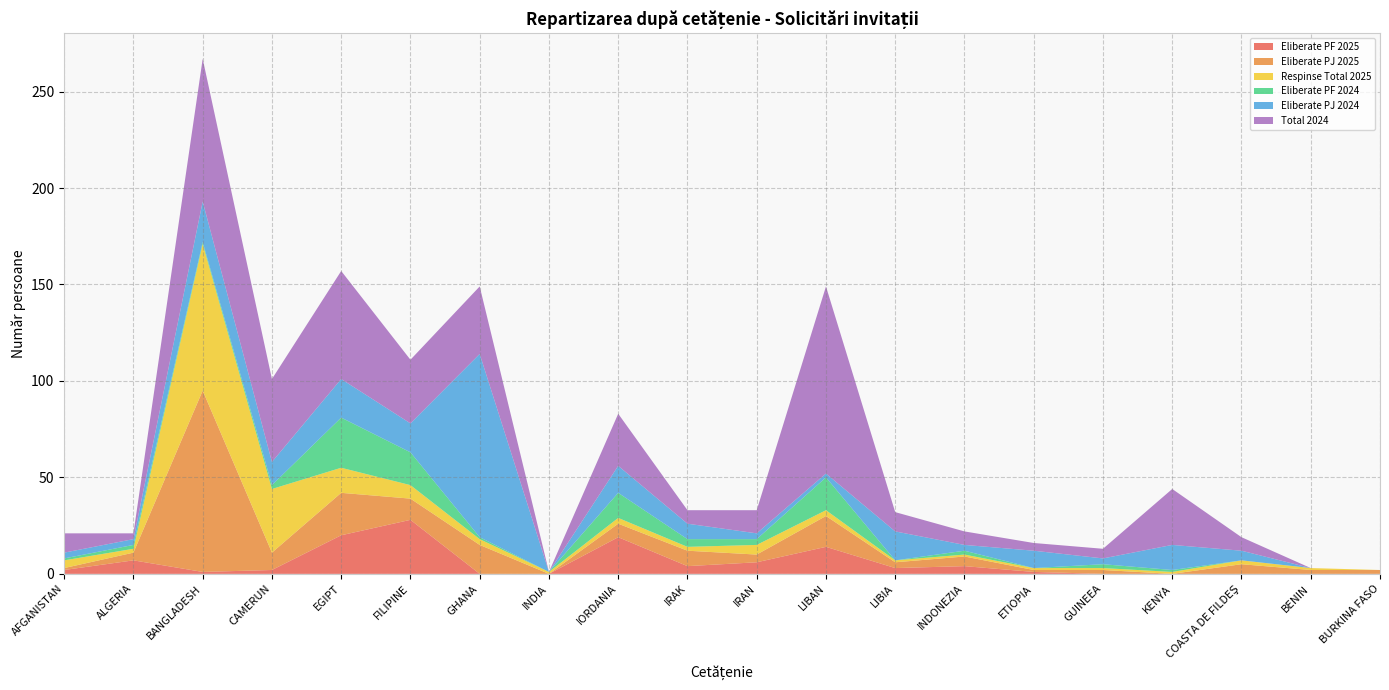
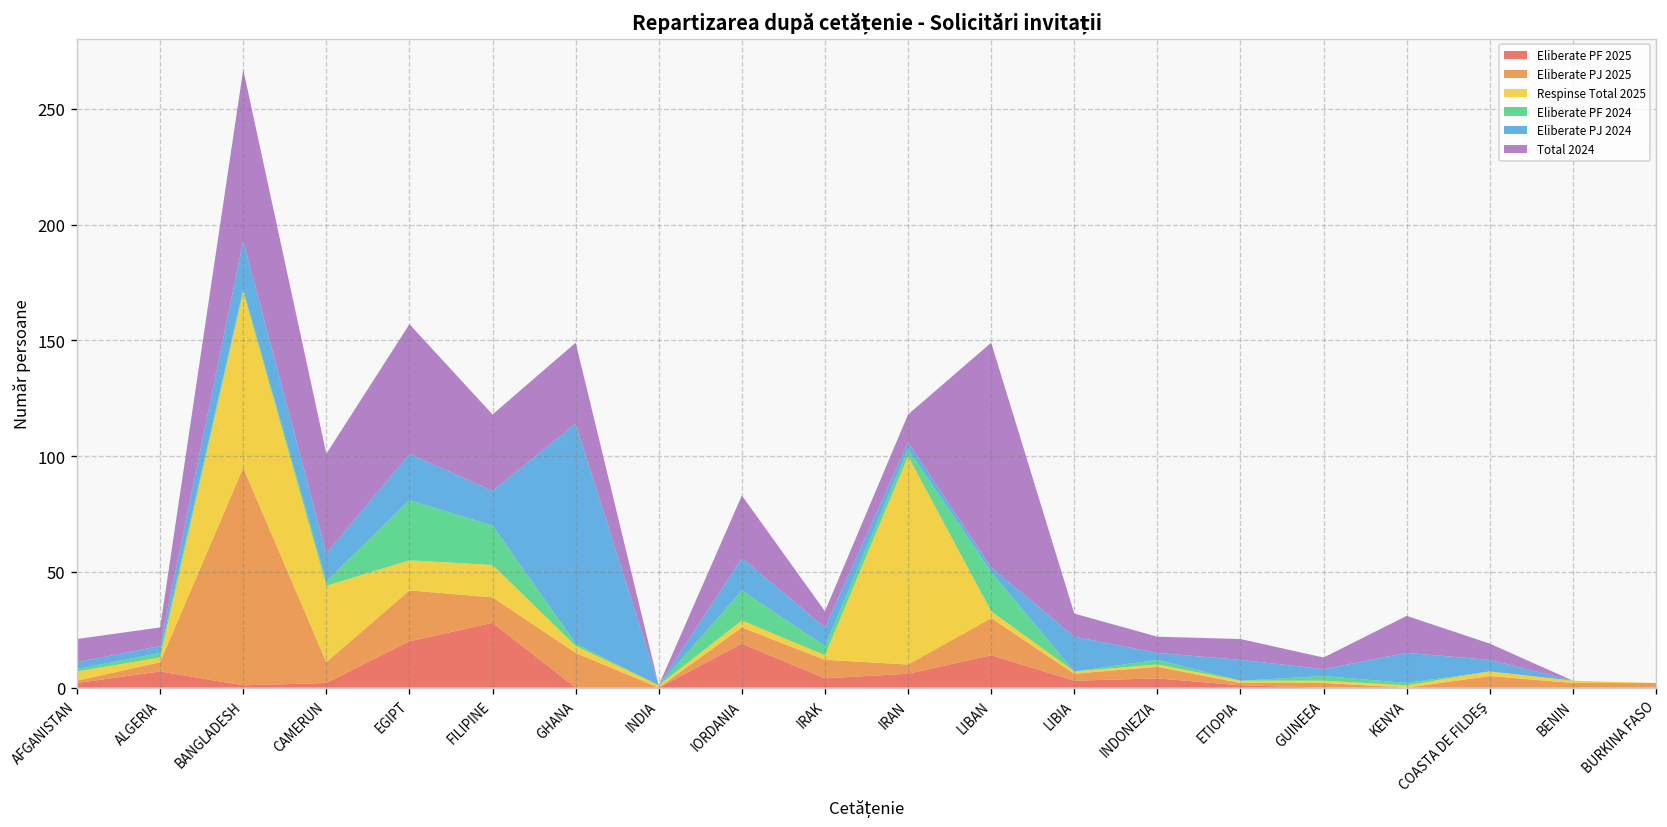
Total 2024, ALGERIA: 3 -> 8
Respinse Total 2025, FILIPINE: 7 -> 14
Respinse Total 2025, IRAN: 5 -> 90
Total 2024, ETIOPIA: 4 -> 9
Total 2024, KENYA: 29 -> 16
